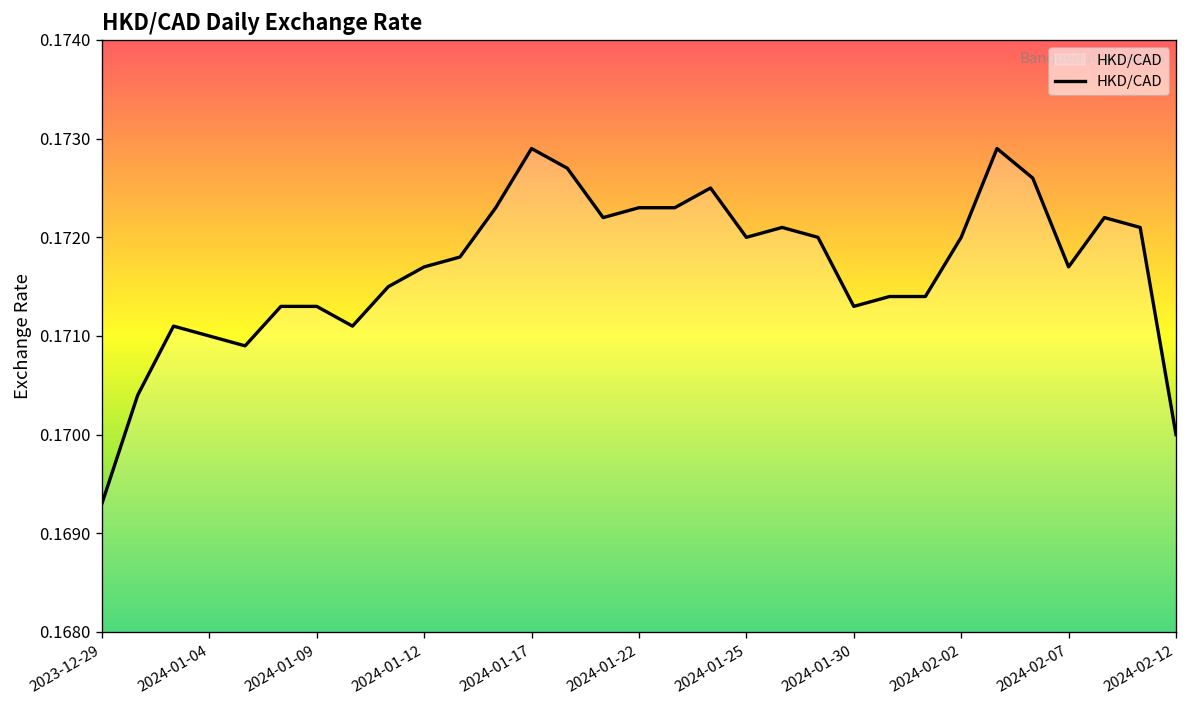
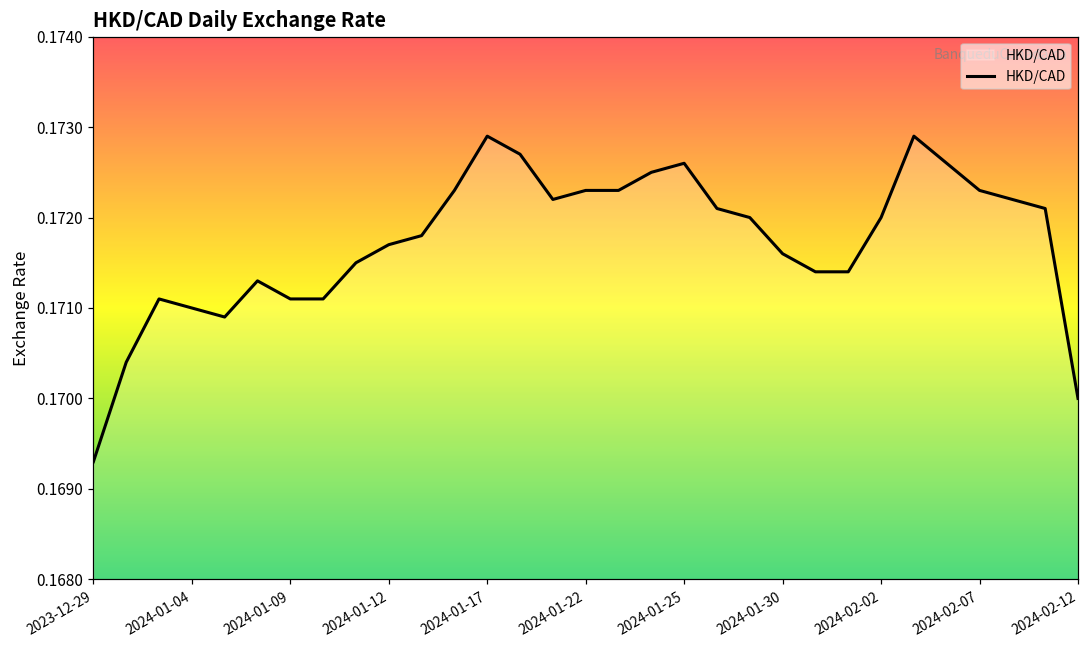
2024-01-09: 0.1713 -> 0.1711
2024-01-25: 0.1720 -> 0.1726
2024-01-30: 0.1713 -> 0.1716
2024-02-07: 0.1717 -> 0.1723
